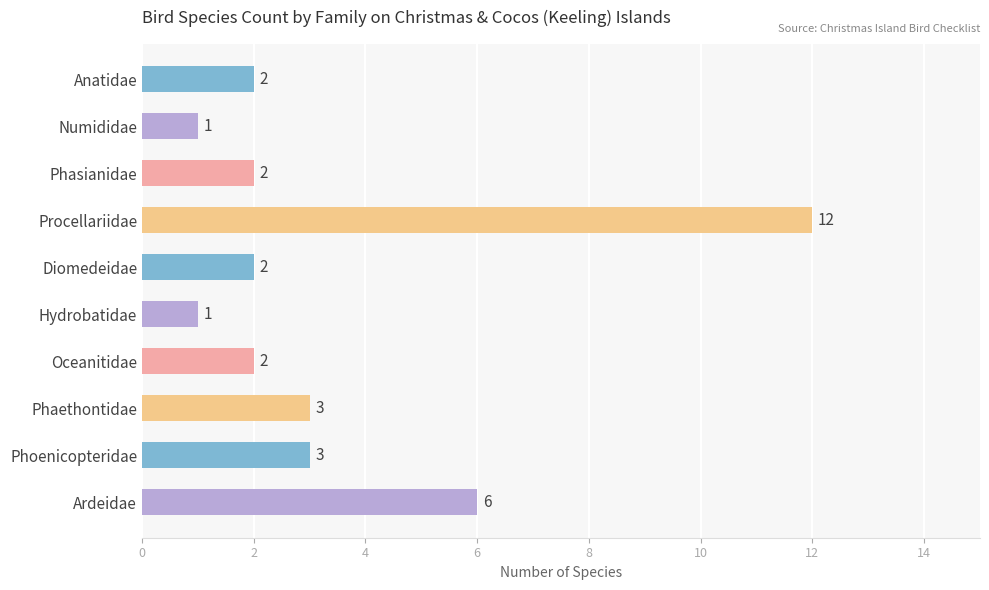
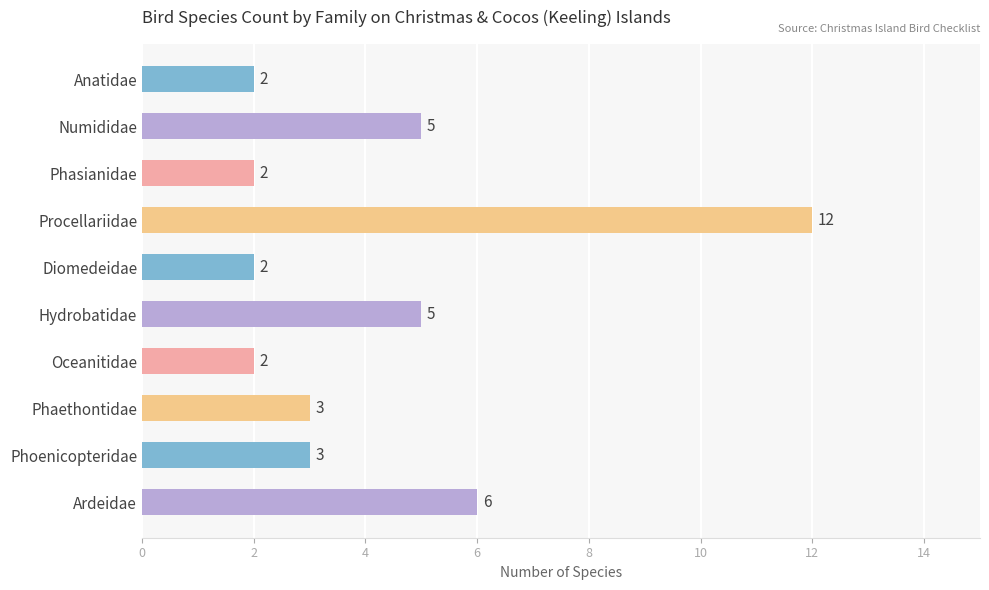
Numididae: 1 -> 5
Hydrobatidae: 1 -> 5
